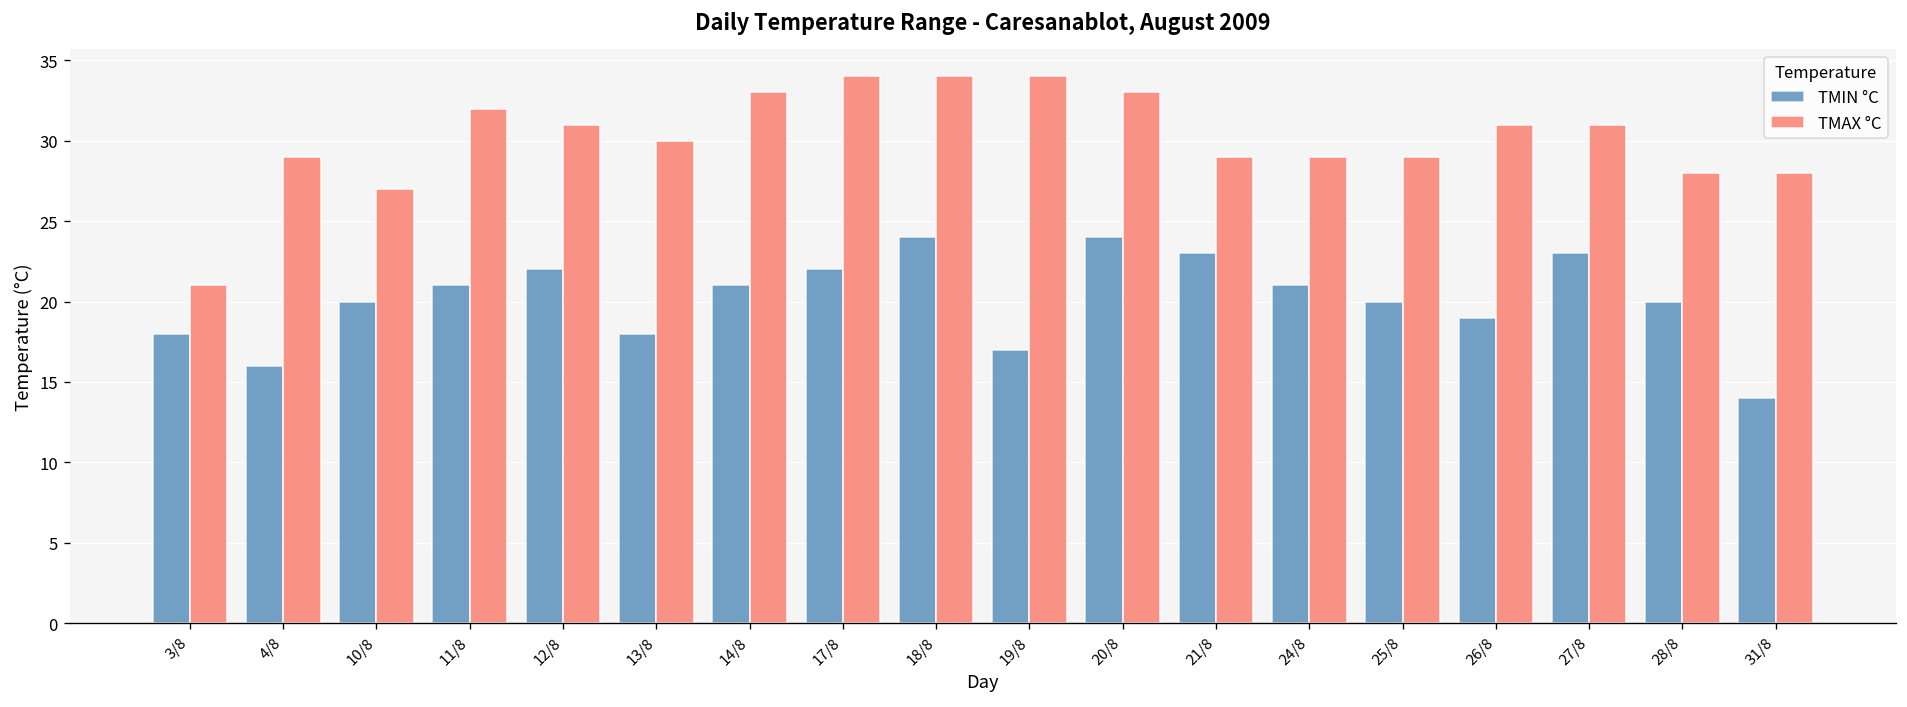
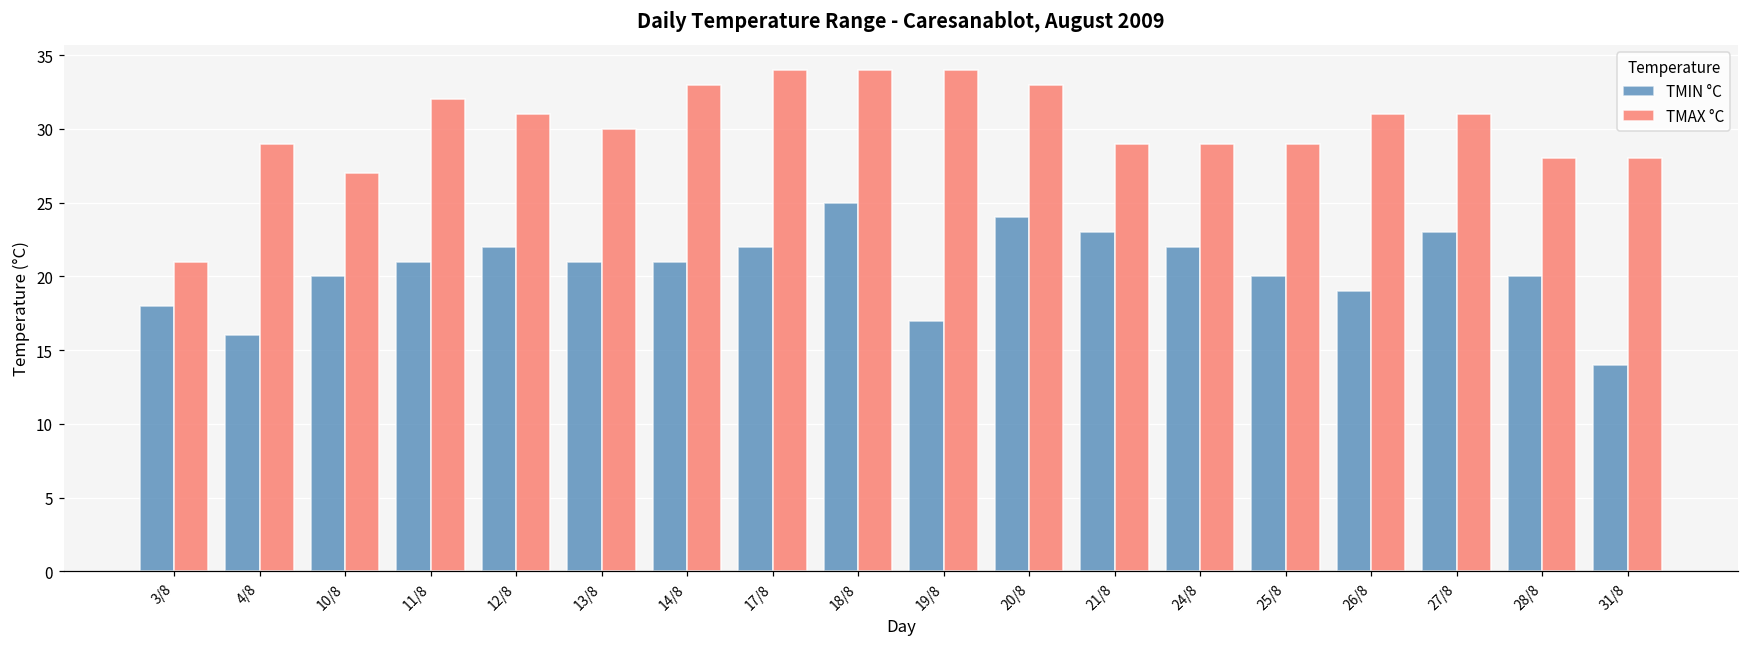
TMIN °C, 13/8: 18 -> 21
TMIN °C, 18/8: 24 -> 25
TMIN °C, 24/8: 21 -> 22
